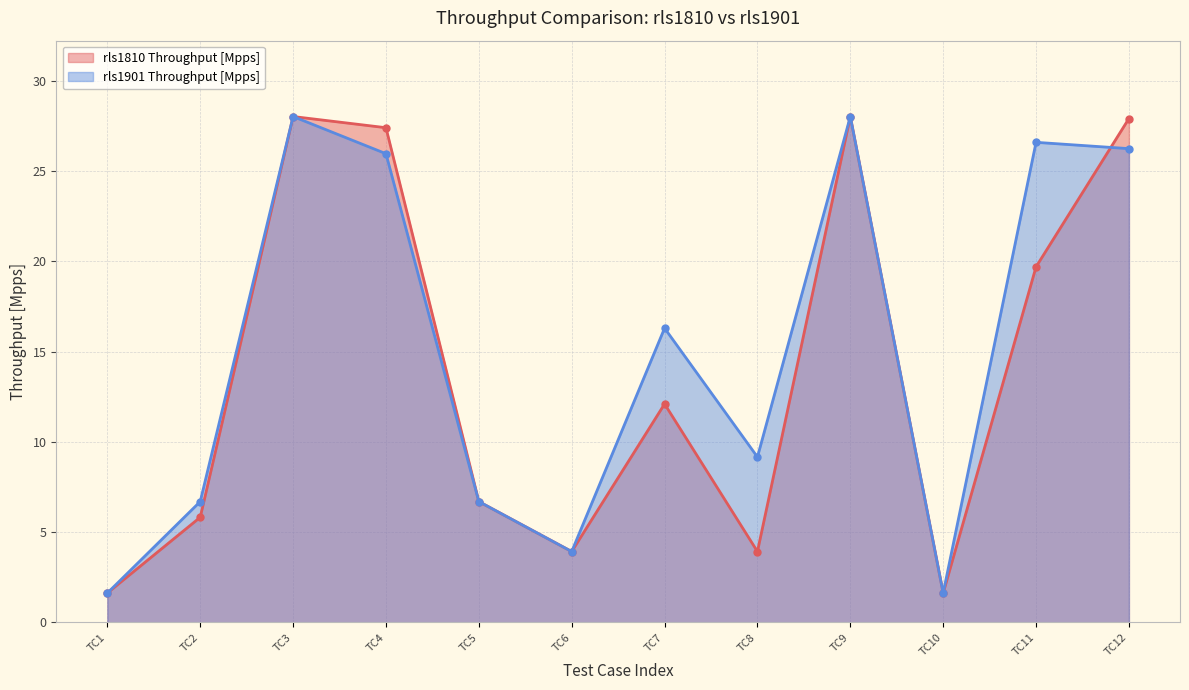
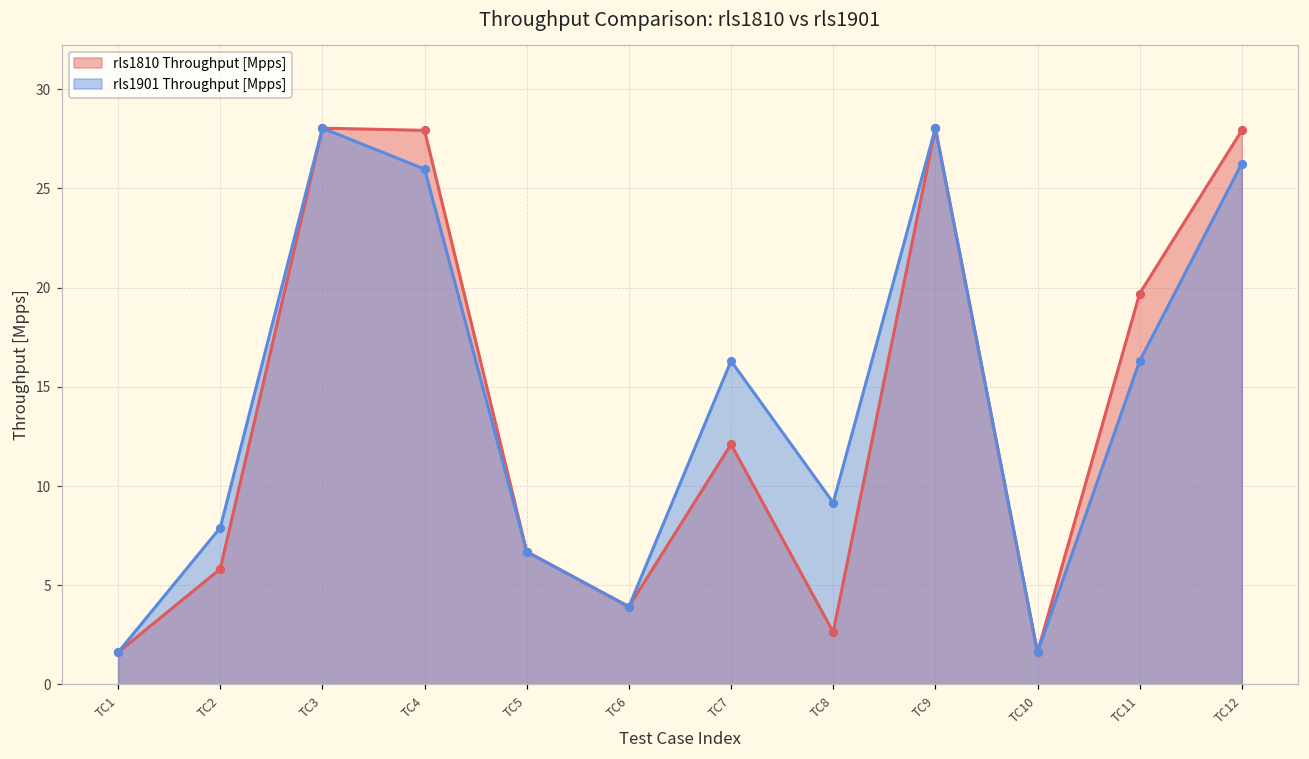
rls1901 Throughput [Mpps], TC2: 6.7 -> 7.9
rls1810 Throughput [Mpps], TC4: 27.4 -> 27.9
rls1810 Throughput [Mpps], TC8: 3.9 -> 2.6
rls1901 Throughput [Mpps], TC11: 26.6 -> 16.3
